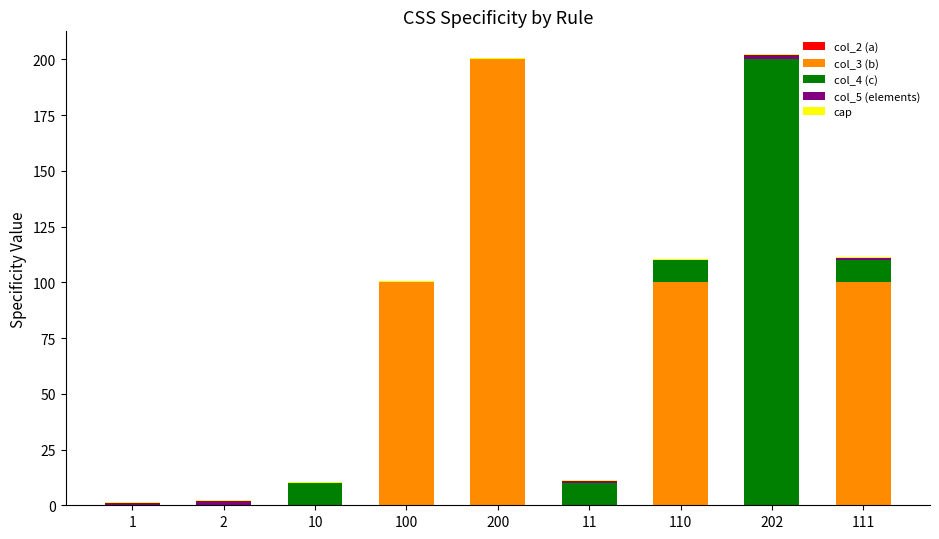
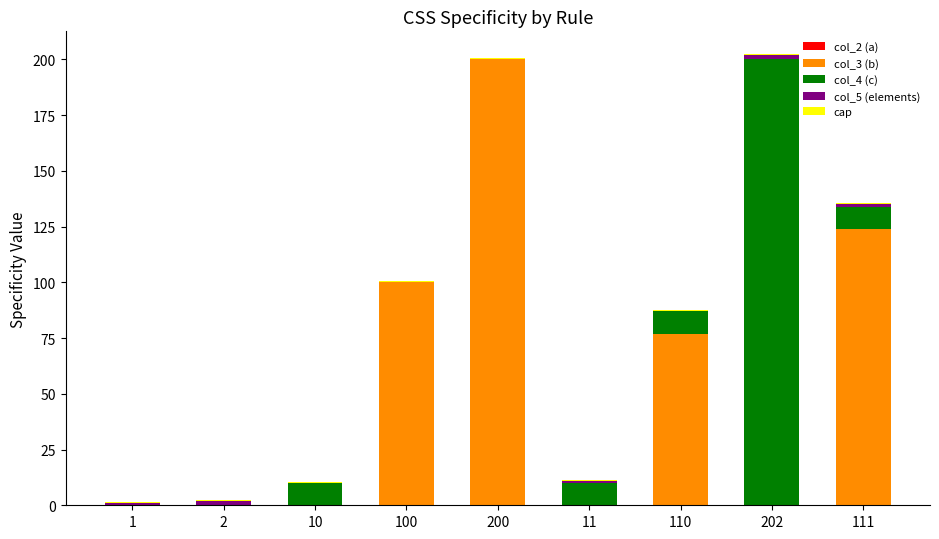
col_3 (b), 110: 100 -> 77
col_3 (b), 111: 100 -> 124
